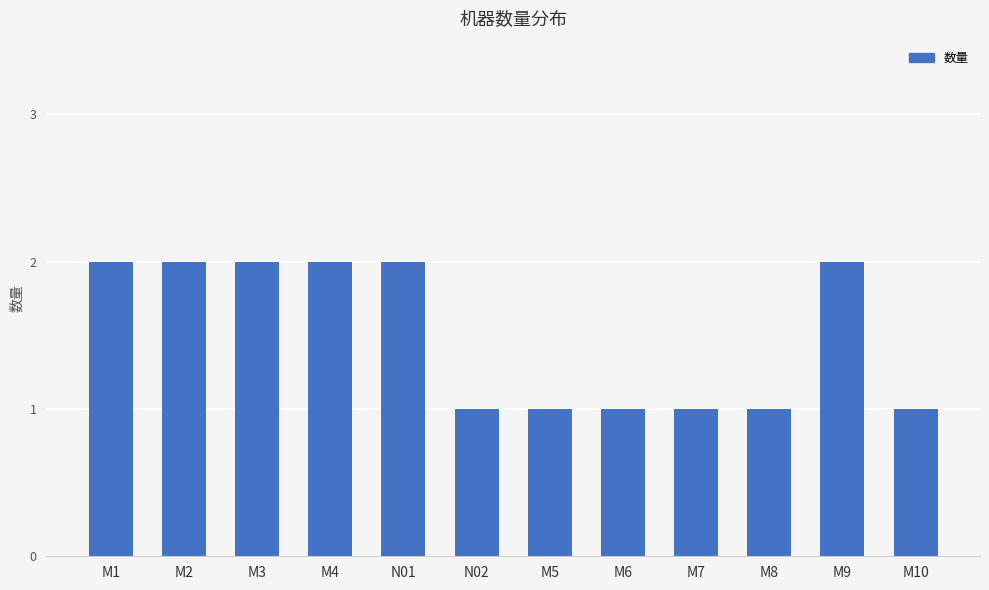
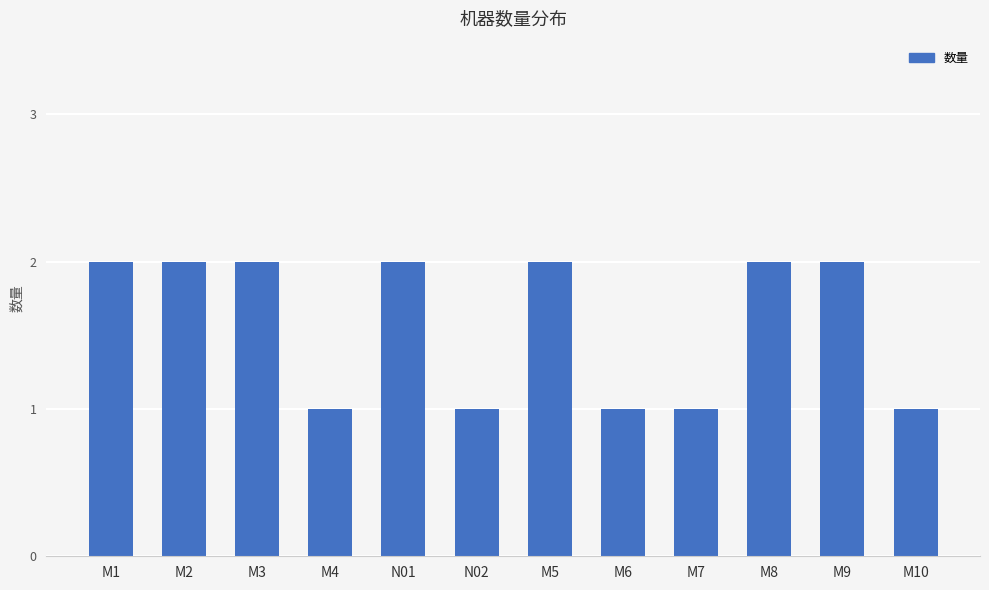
M4: 2 -> 1
M5: 1 -> 2
M8: 1 -> 2
